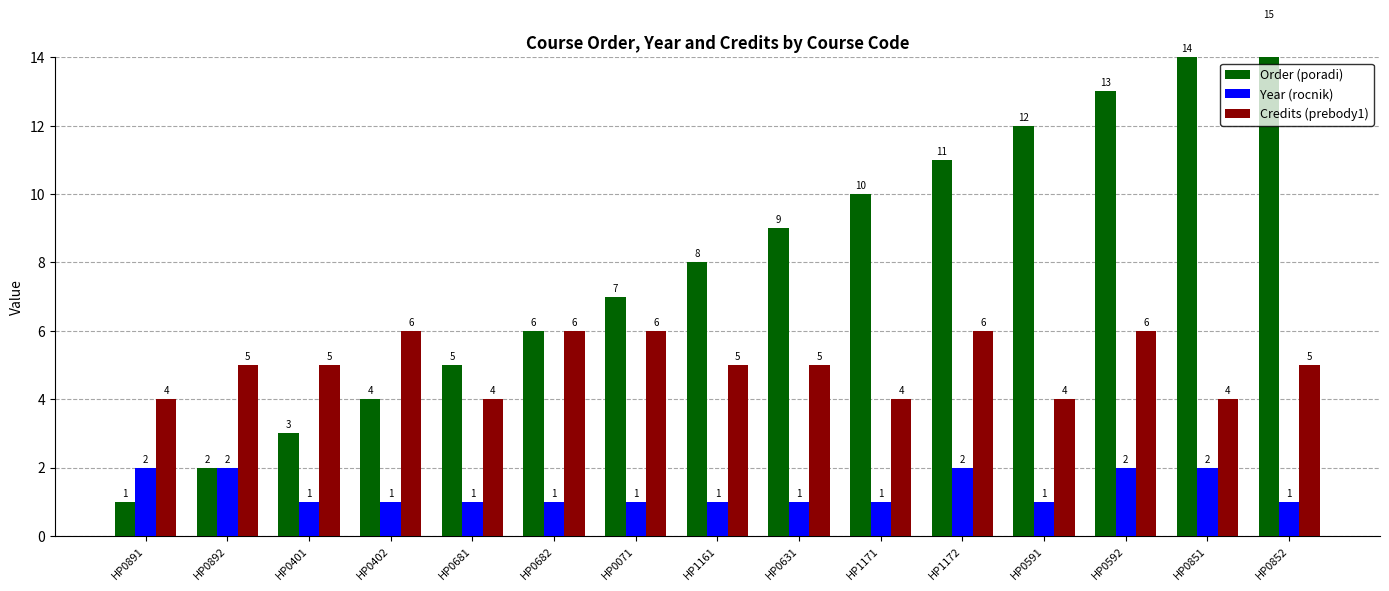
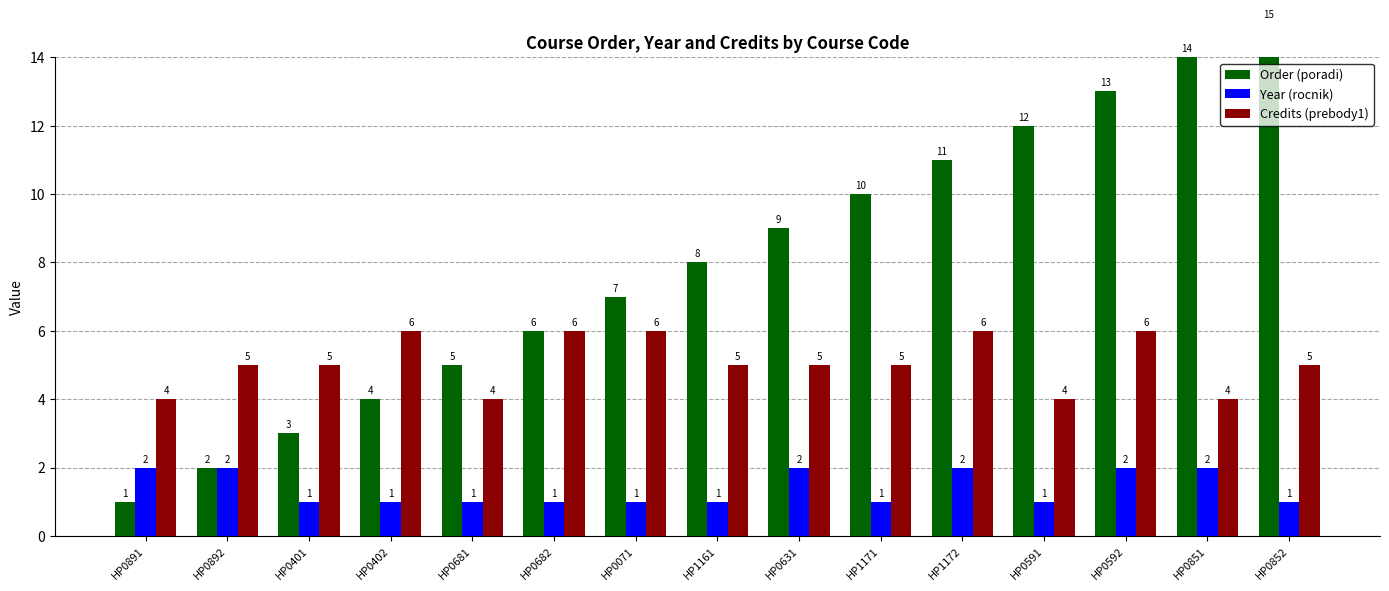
Year (rocnik), HP0631: 1 -> 2
Credits (prebody1), HP1171: 4 -> 5
